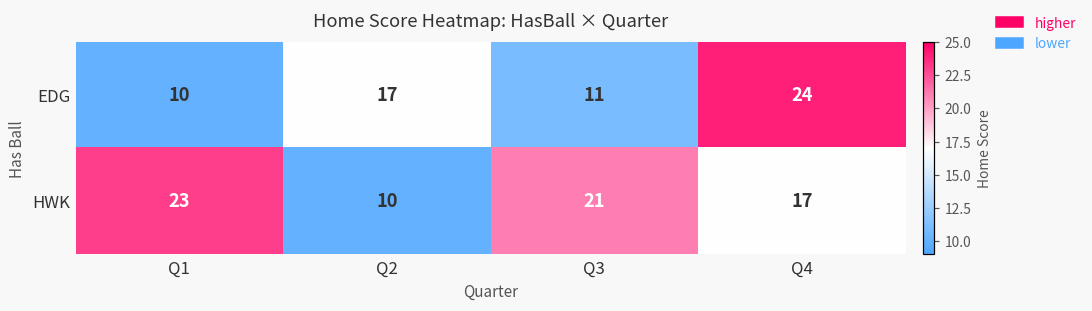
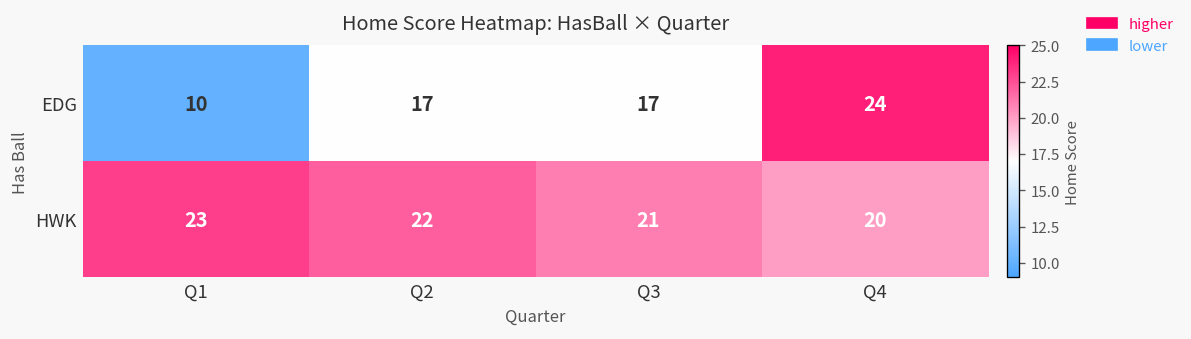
EDG, Q3: 11 -> 17
HWK, Q2: 10 -> 22
HWK, Q4: 17 -> 20
